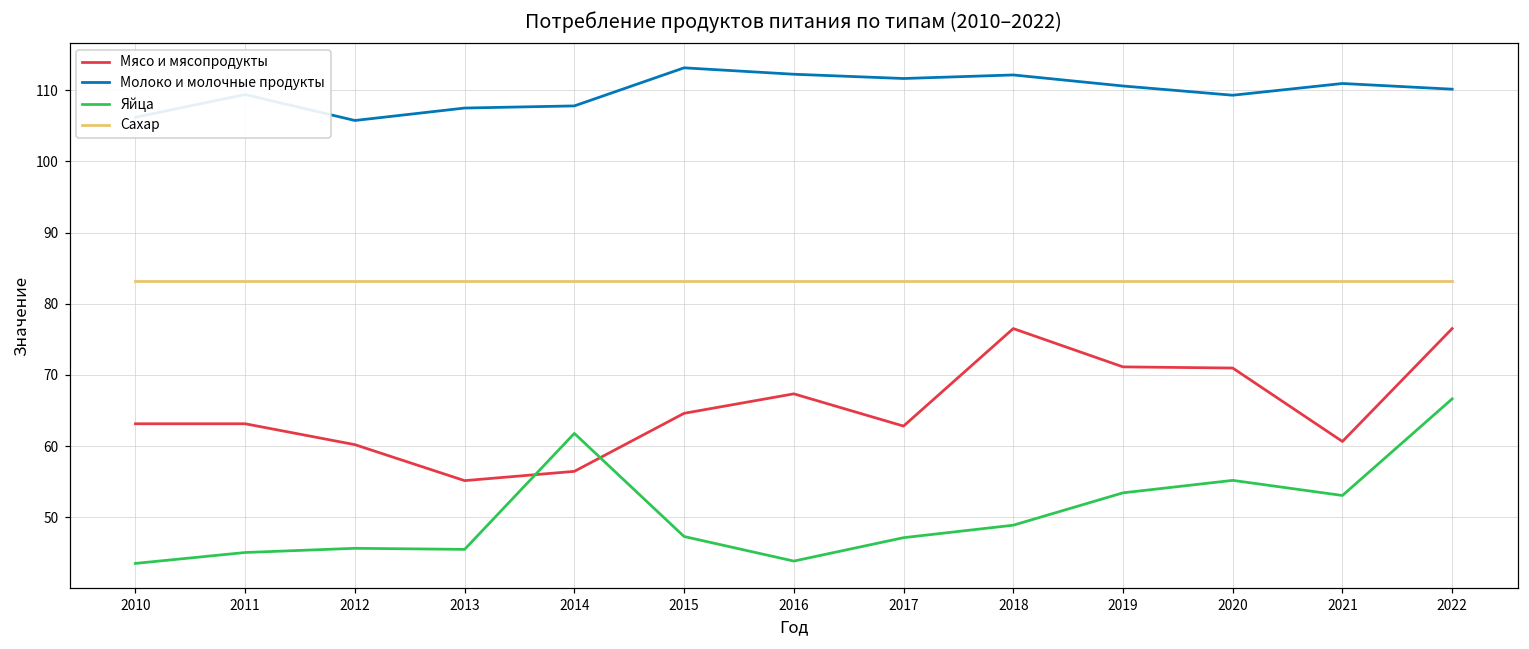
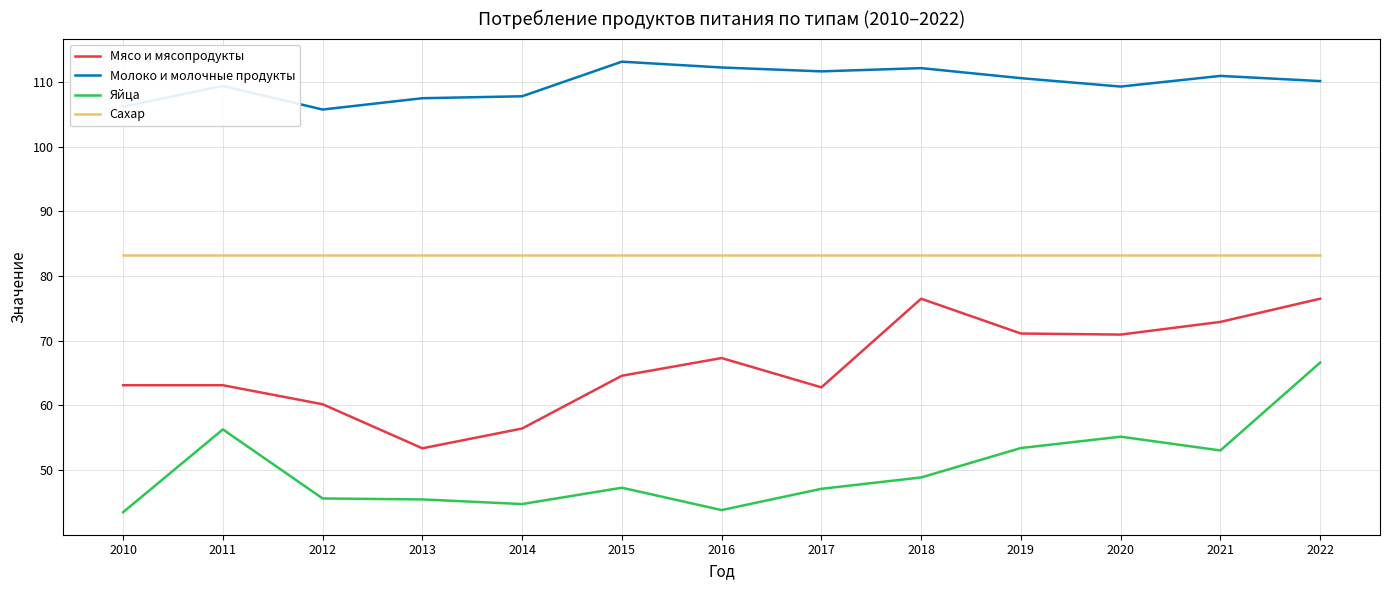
Яйца, 2011: 45 -> 56
Мясо и мясопродукты, 2013: 55 -> 53
Яйца, 2014: 62 -> 45
Мясо и мясопродукты, 2021: 61 -> 73
